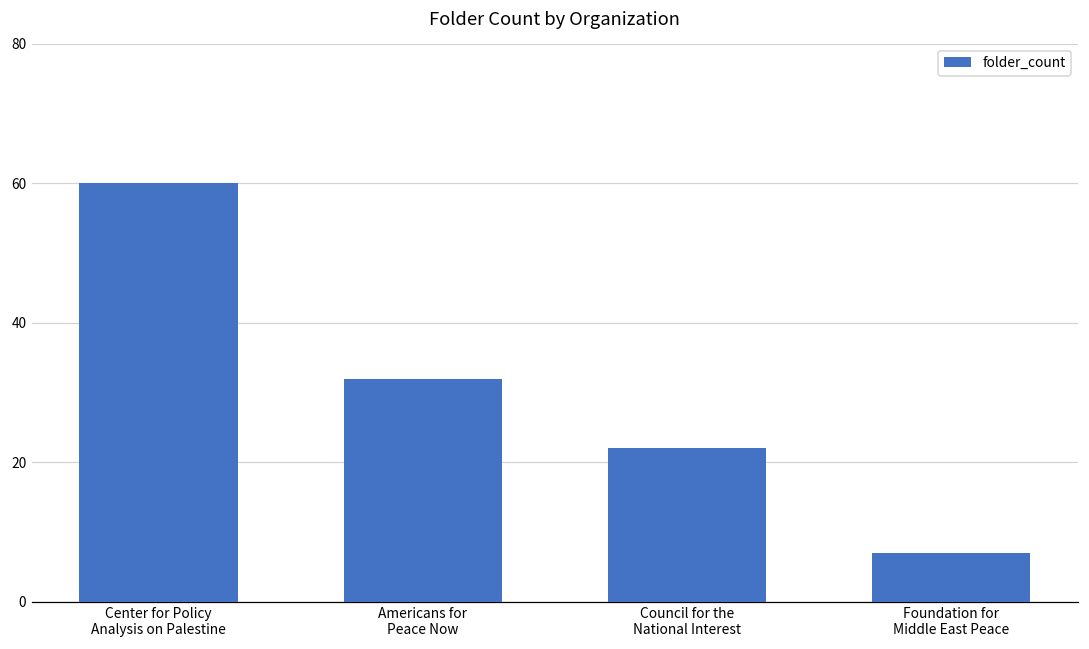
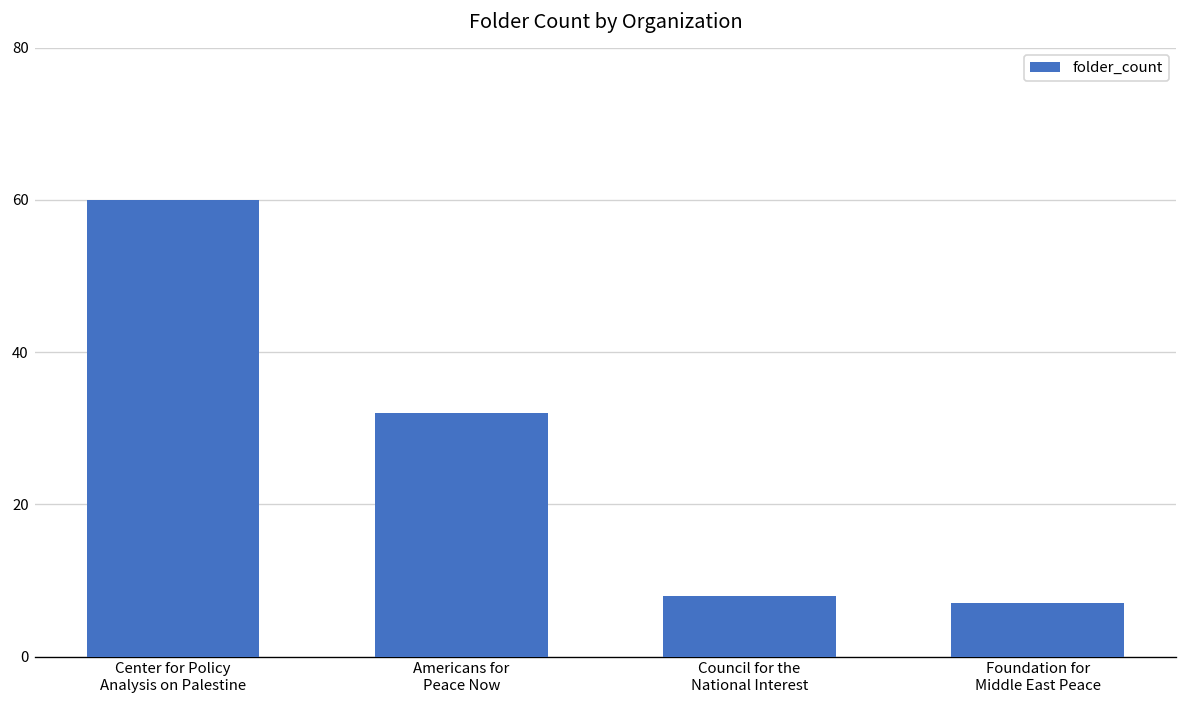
Council for the National Interest: 22 -> 8
